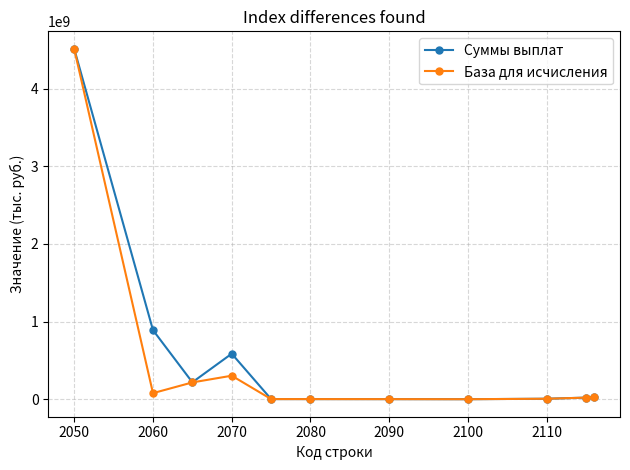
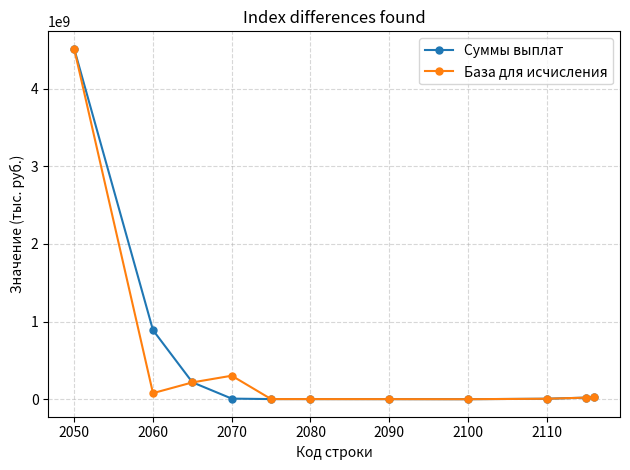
Суммы выплат, 2070: 600000000 -> 0
